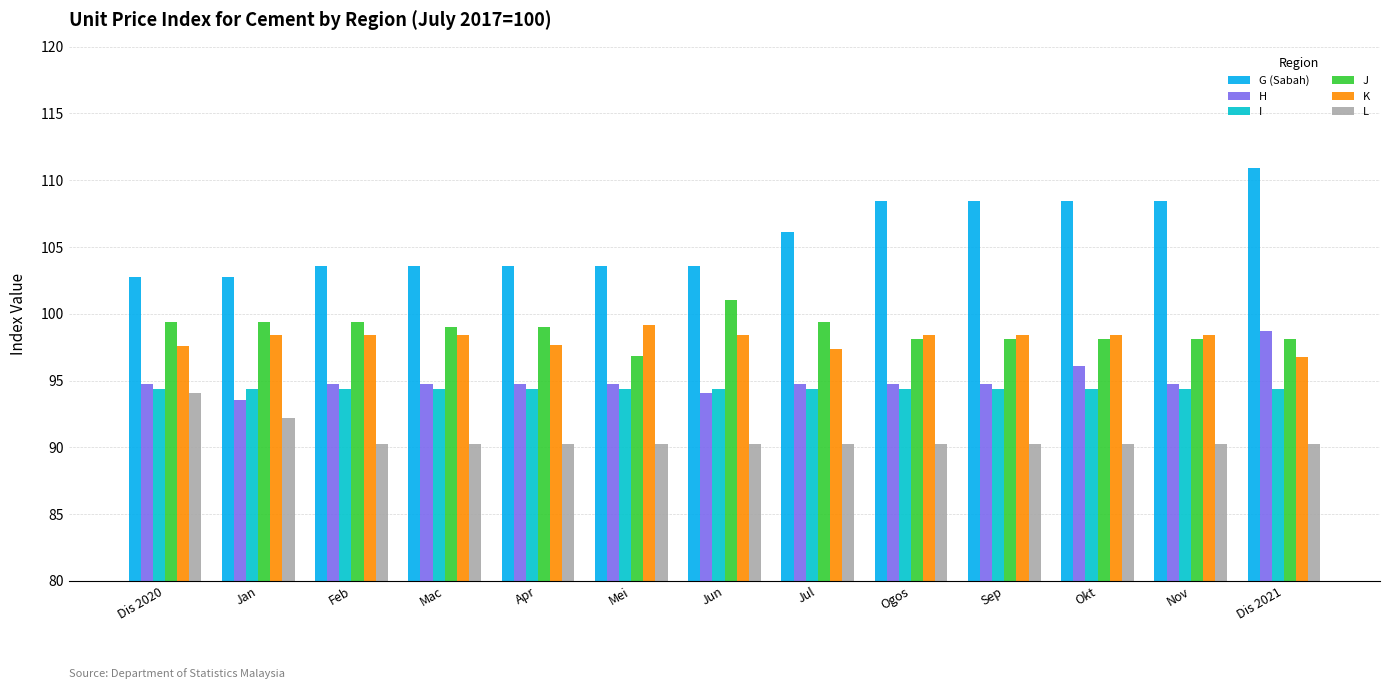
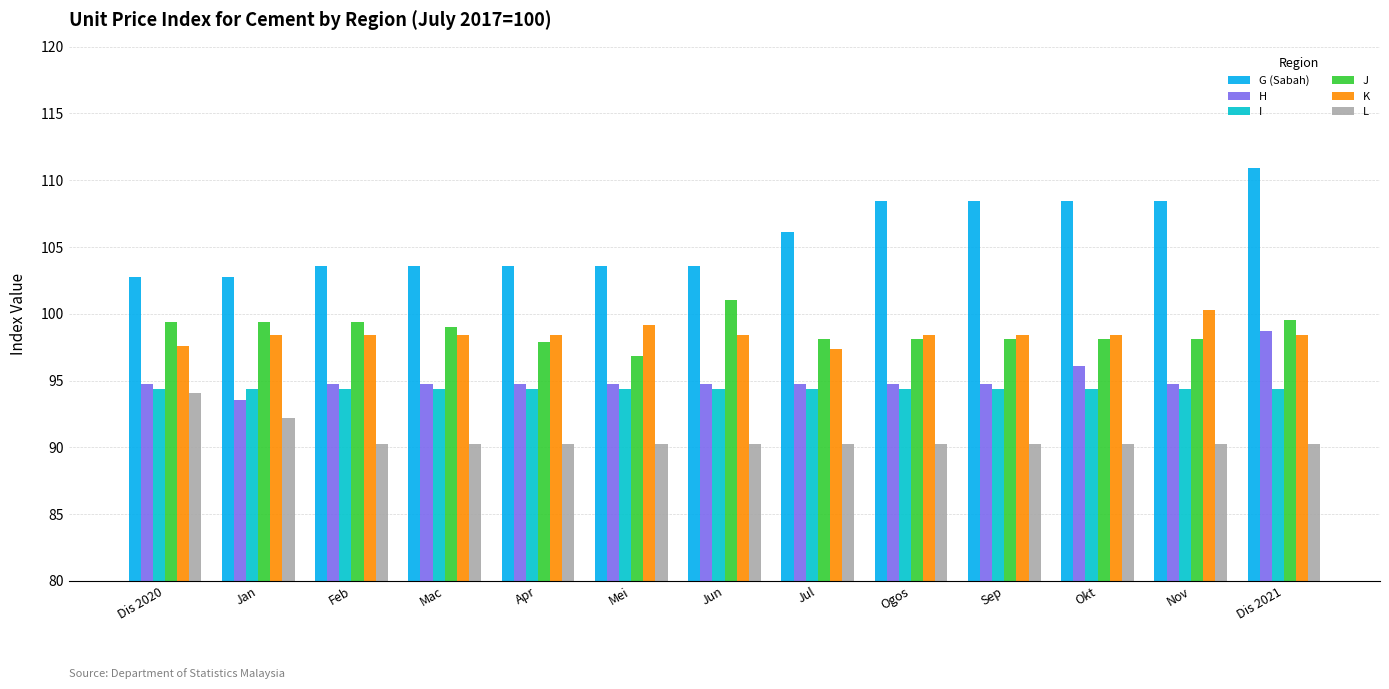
J, Apr: 99.0 -> 97.9
K, Apr: 97.7 -> 98.4
H, Jun: 94.1 -> 94.8
J, Jul: 99.4 -> 98.1
K, Nov: 98.4 -> 100.3
J, Dis 2021: 98.1 -> 99.6
K, Dis 2021: 96.7 -> 98.4
